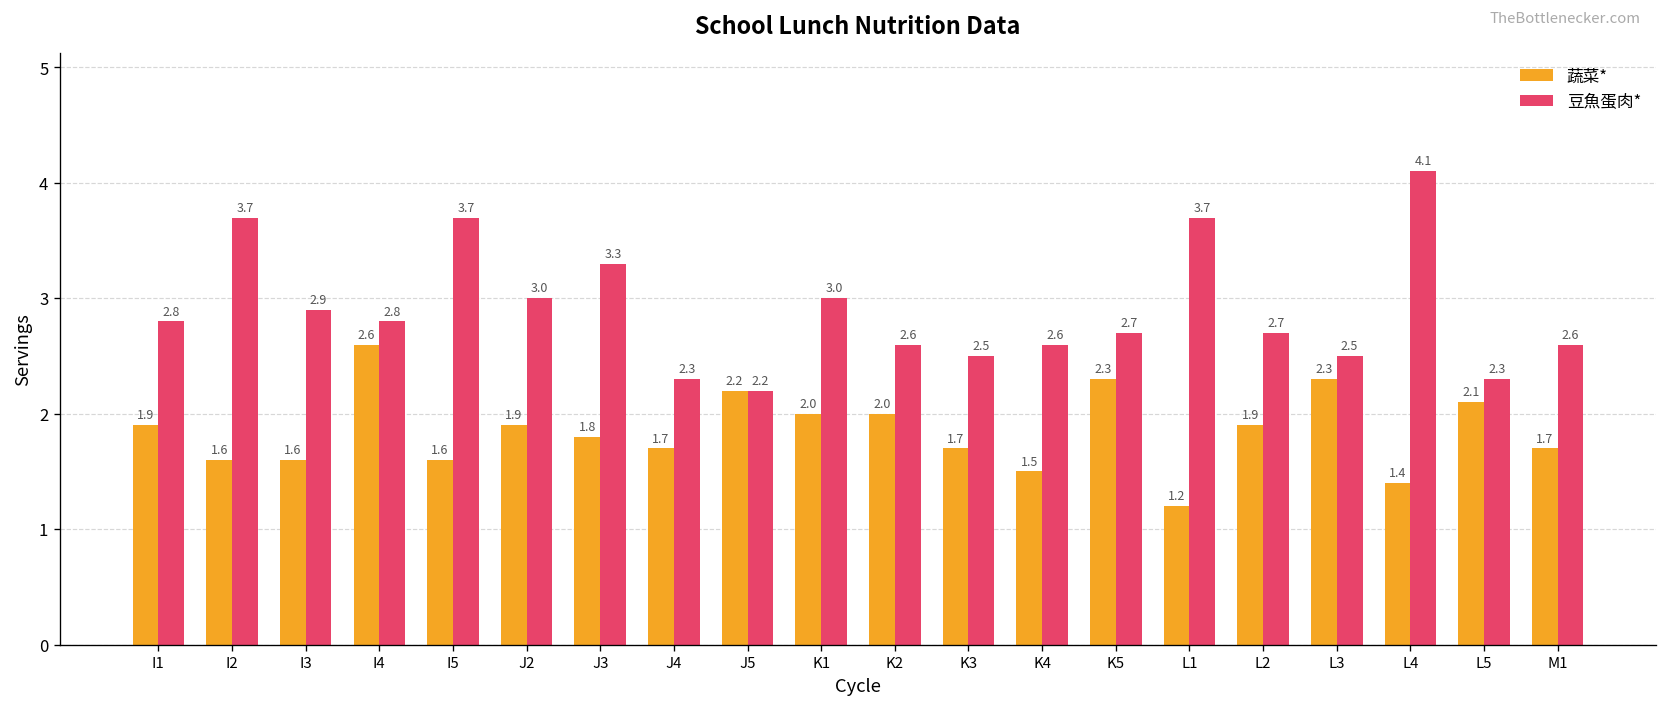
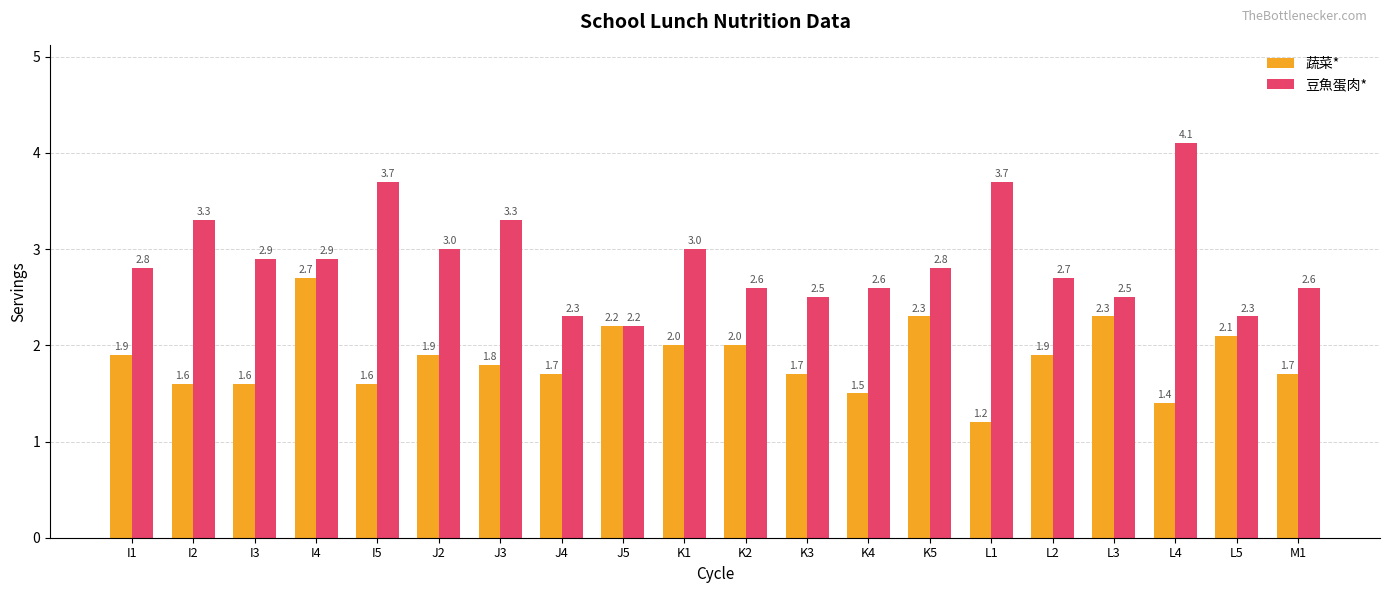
豆魚蛋肉*, I2: 3.7 -> 3.3
蔬菜*, I4: 2.6 -> 2.7
豆魚蛋肉*, I4: 2.8 -> 2.9
豆魚蛋肉*, K5: 2.7 -> 2.8
